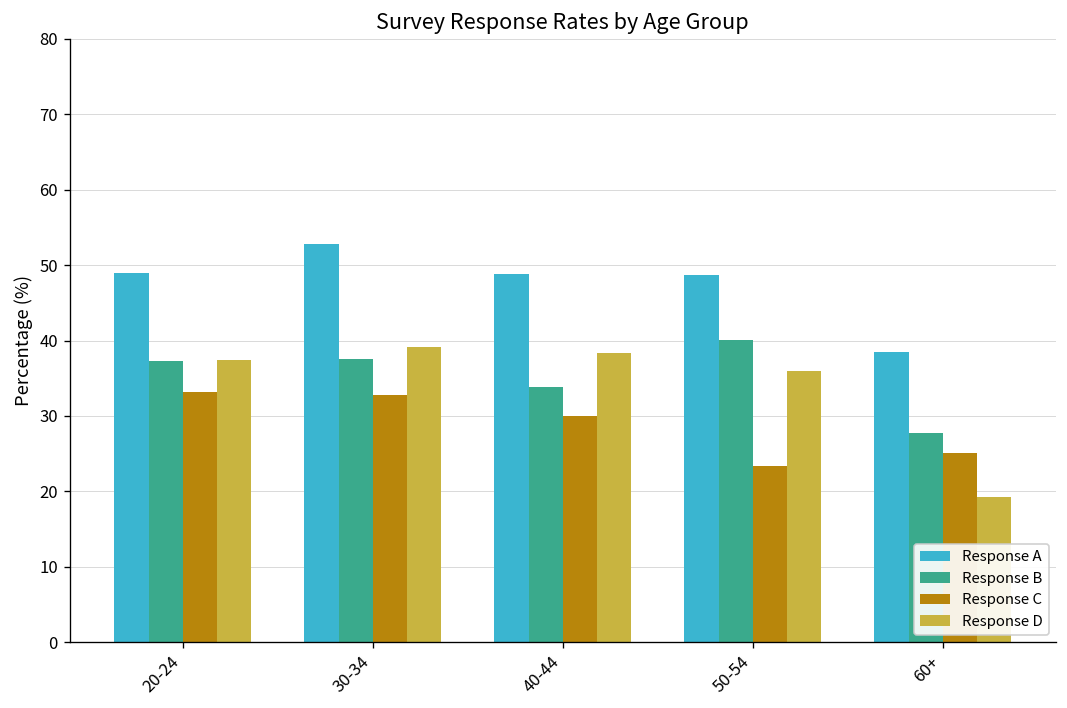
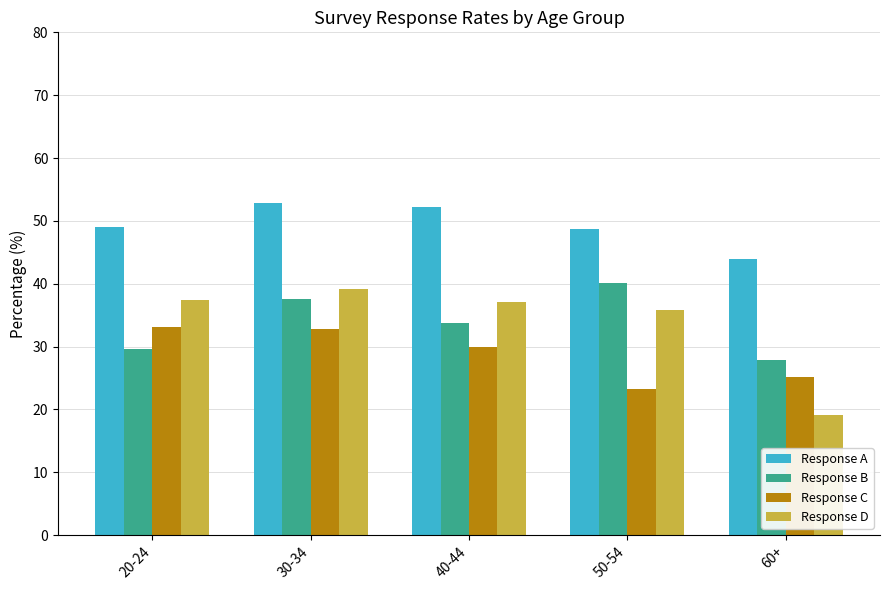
Response B, 20-24: 37 -> 30
Response A, 40-44: 49 -> 52
Response D, 40-44: 38 -> 37
Response A, 60+: 39 -> 44
